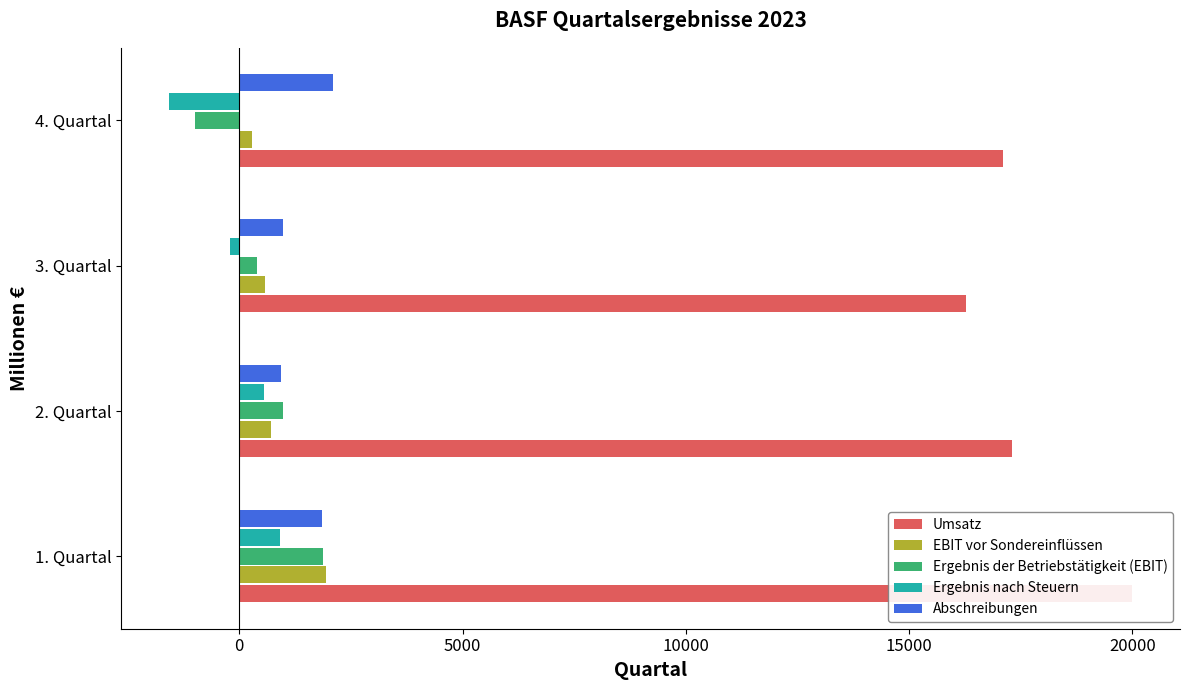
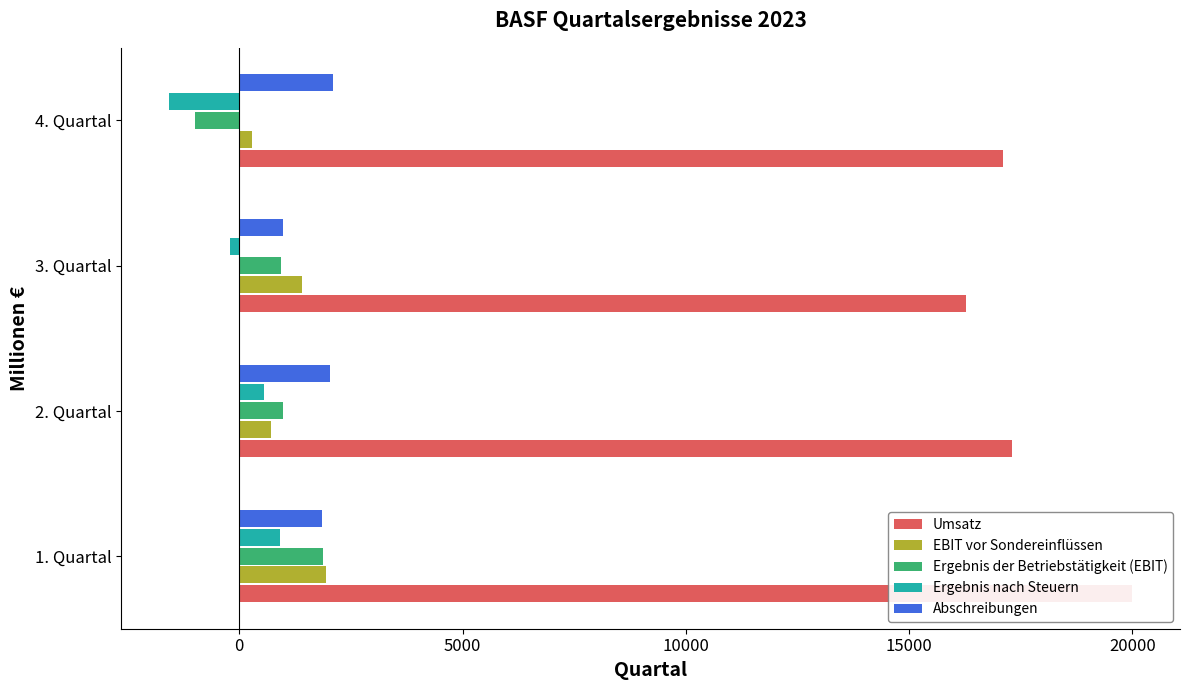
Ergebnis der Betriebstätigkeit (EBIT), 3. Quartal: 400 -> 900
EBIT vor Sondereinflüssen, 3. Quartal: 600 -> 1400
Abschreibungen, 2. Quartal: 900 -> 2000
